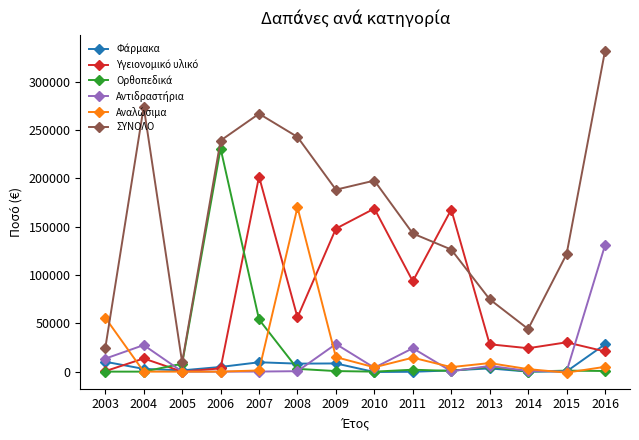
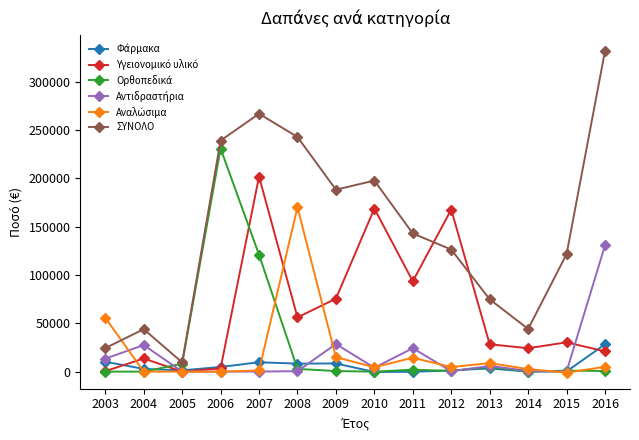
ΣΥΝΟΛΟ, 2004: 270000 -> 40000
Ορθοπεδικά, 2007: 50000 -> 120000
Υγειονομικό υλικό, 2009: 150000 -> 80000
